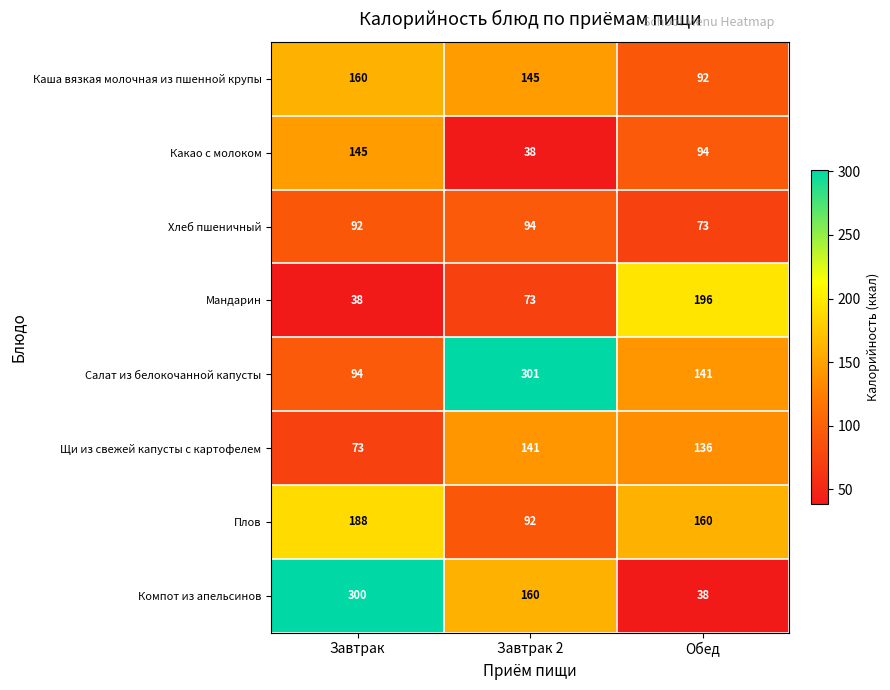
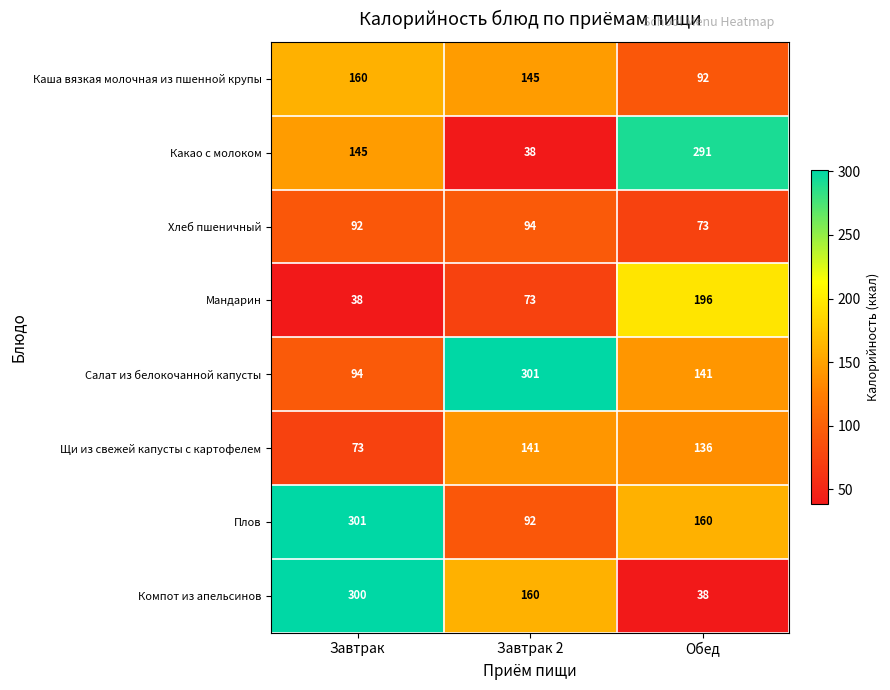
Какао с молоком, Обед: 94 -> 291
Плов, Завтрак: 188 -> 301
